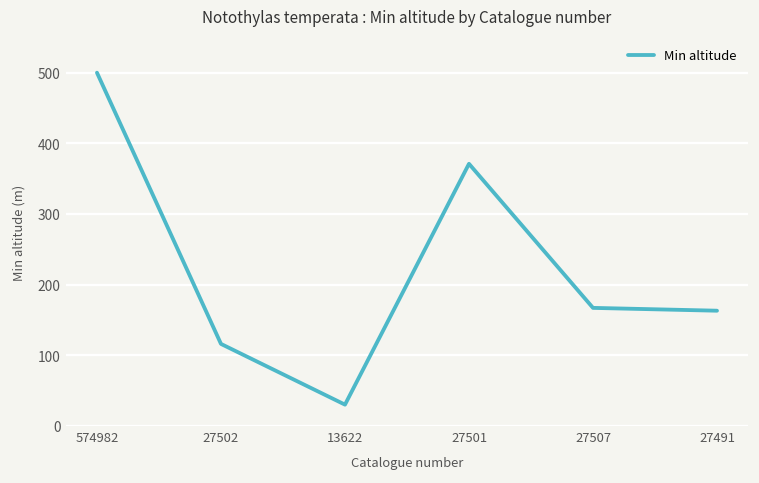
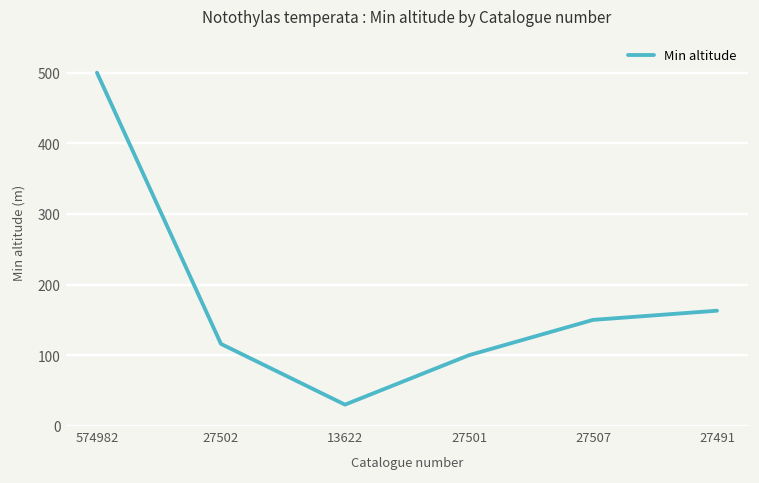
27501: 370 -> 100
27507: 170 -> 150
